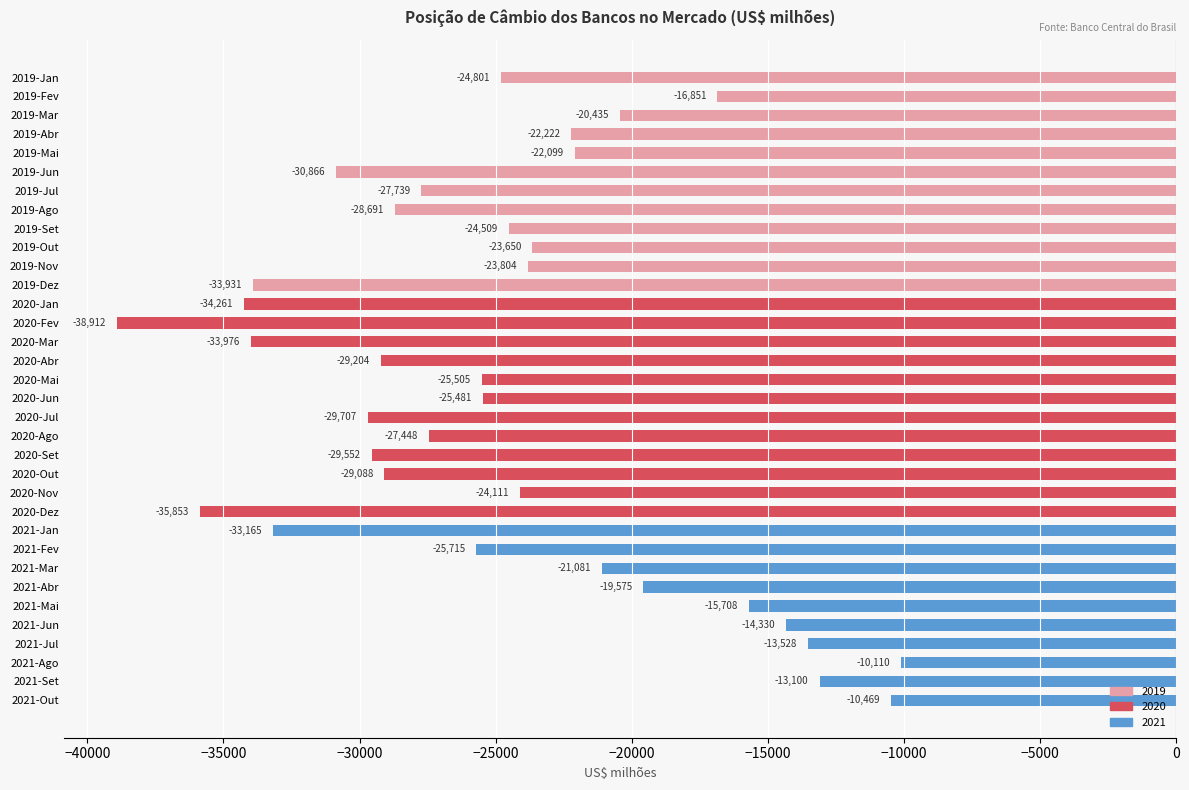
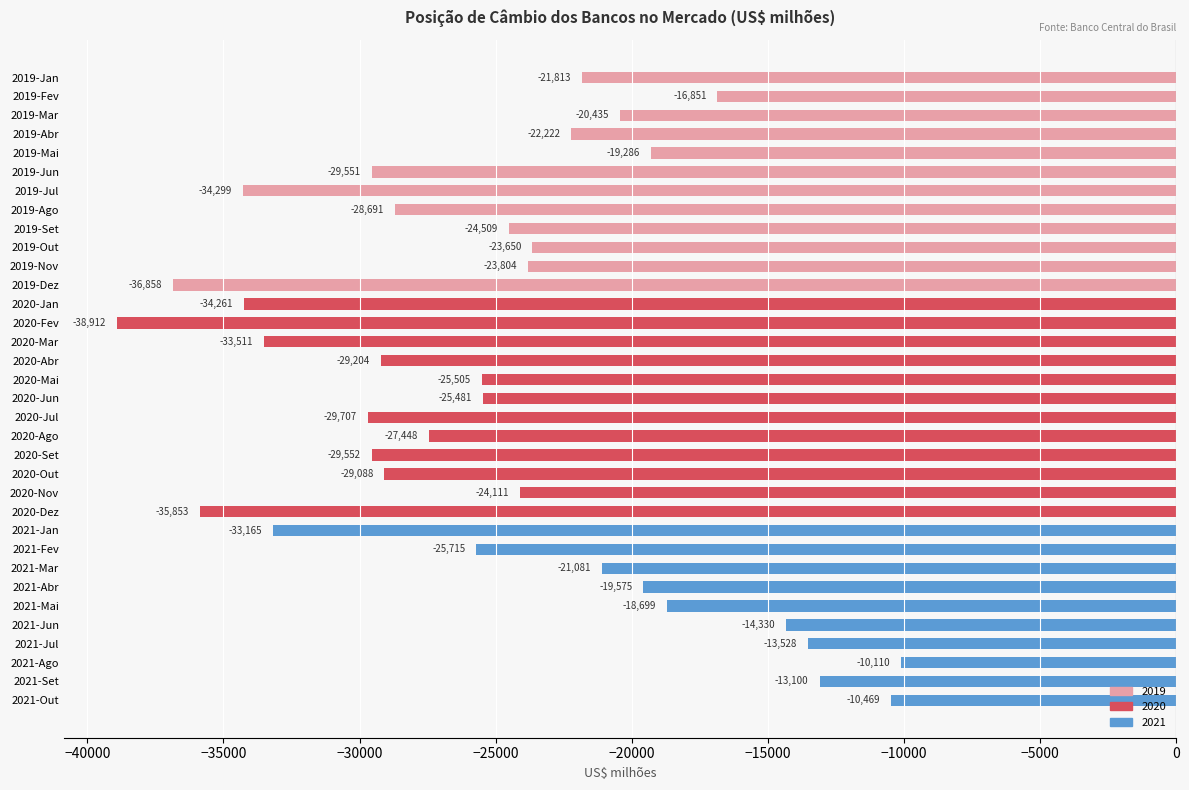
2019-Jan: -24,801 -> -21,813
2019-Mai: -22,099 -> -19,286
2019-Jun: -30,866 -> -29,551
2019-Jul: -27,739 -> -34,299
2019-Dez: -33,931 -> -36,858
2020-Mar: -33,976 -> -33,511
2021-Mai: -15,708 -> -18,699
